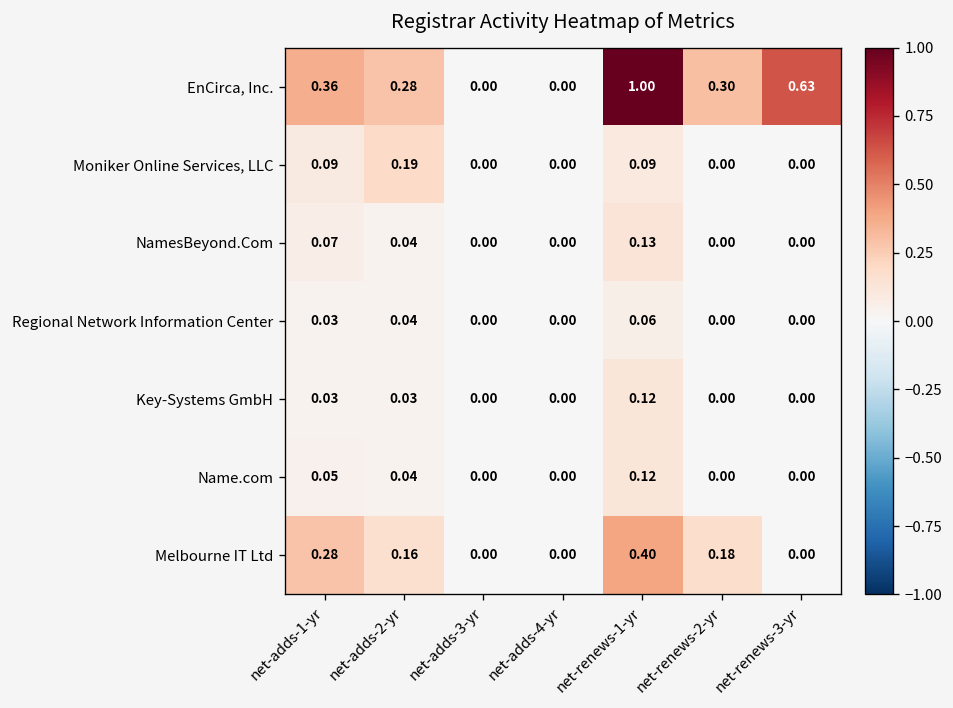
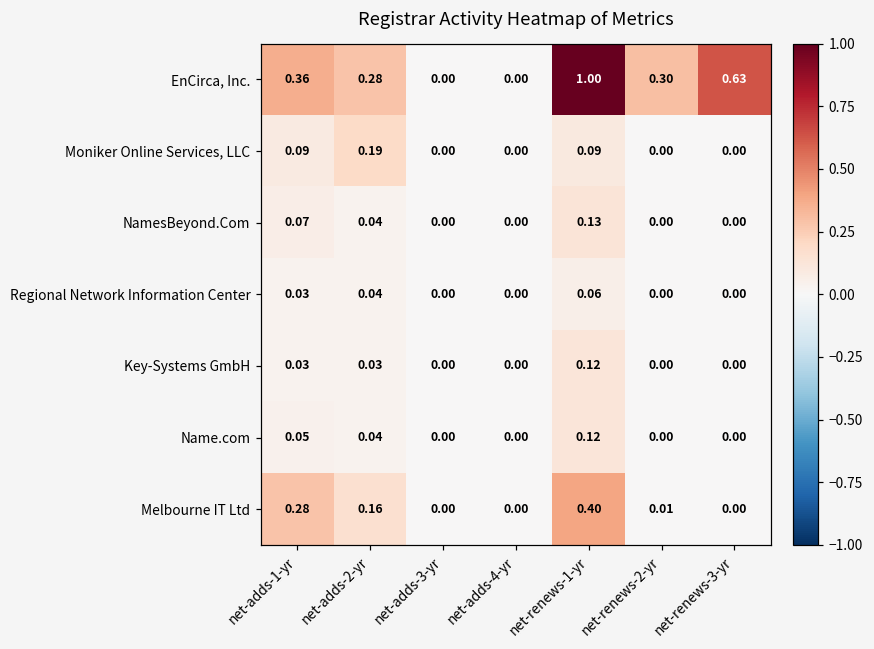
Melbourne IT Ltd, net-renews-2-yr: 0.18 -> 0.01
